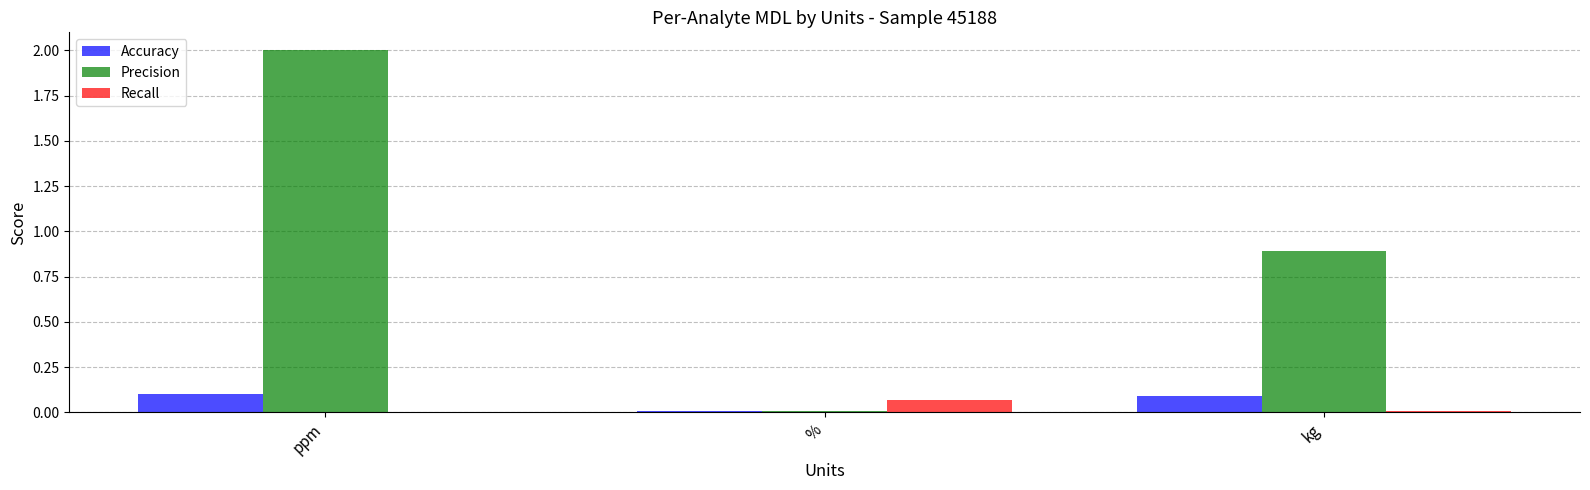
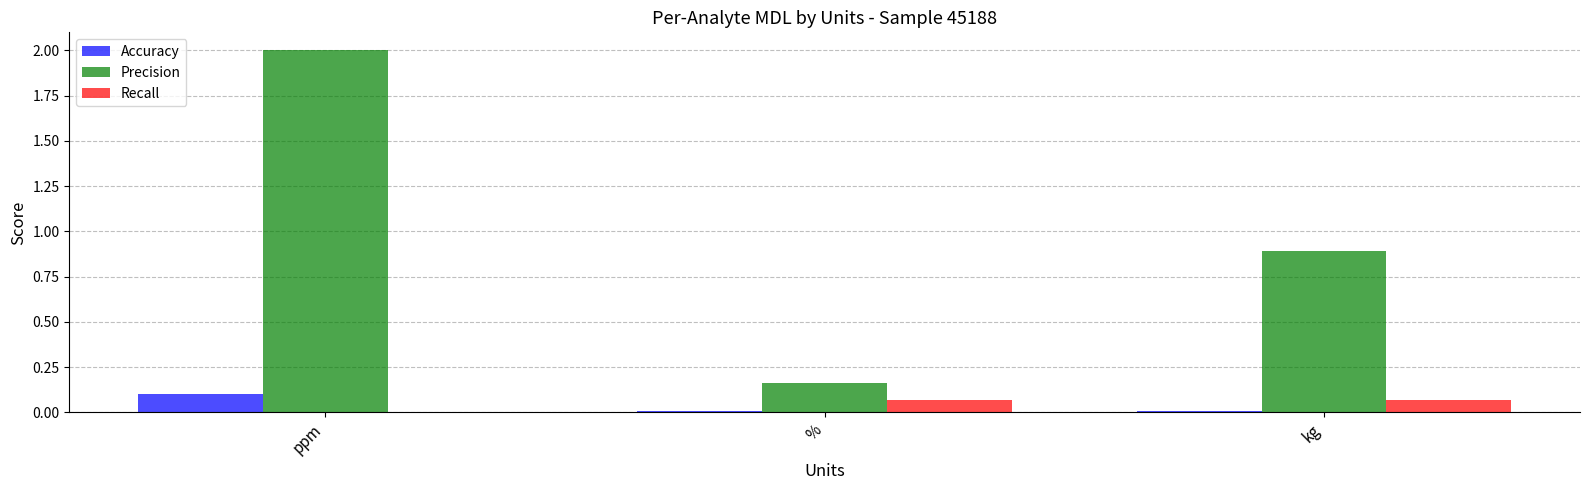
Precision, %: 0.01 -> 0.16
Accuracy, kg: 0.09 -> 0.01
Recall, kg: 0.01 -> 0.07
